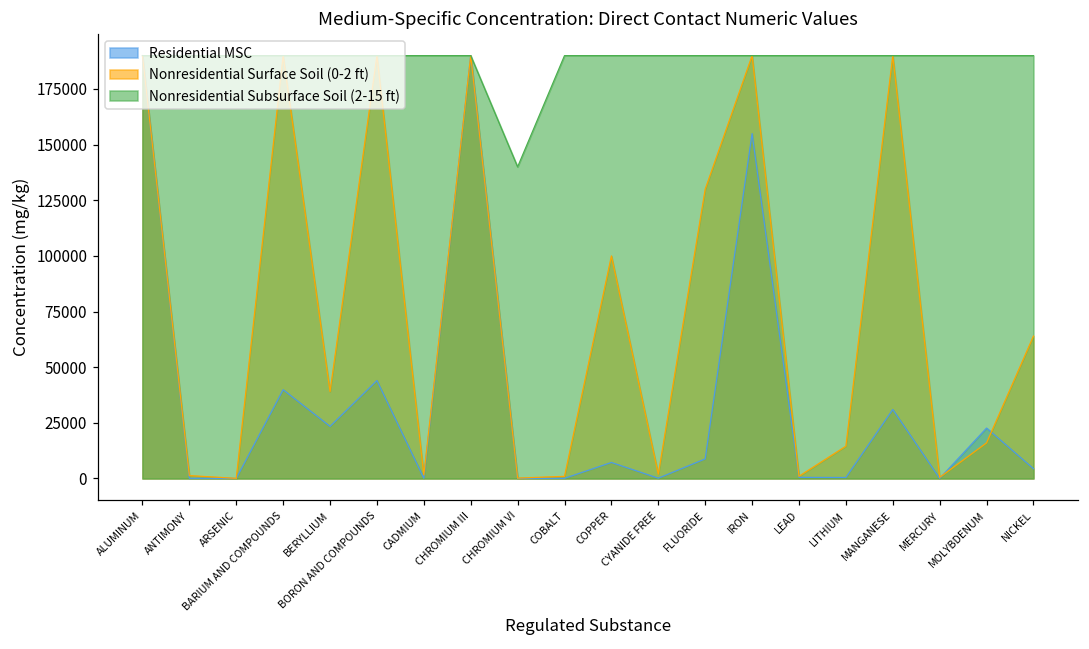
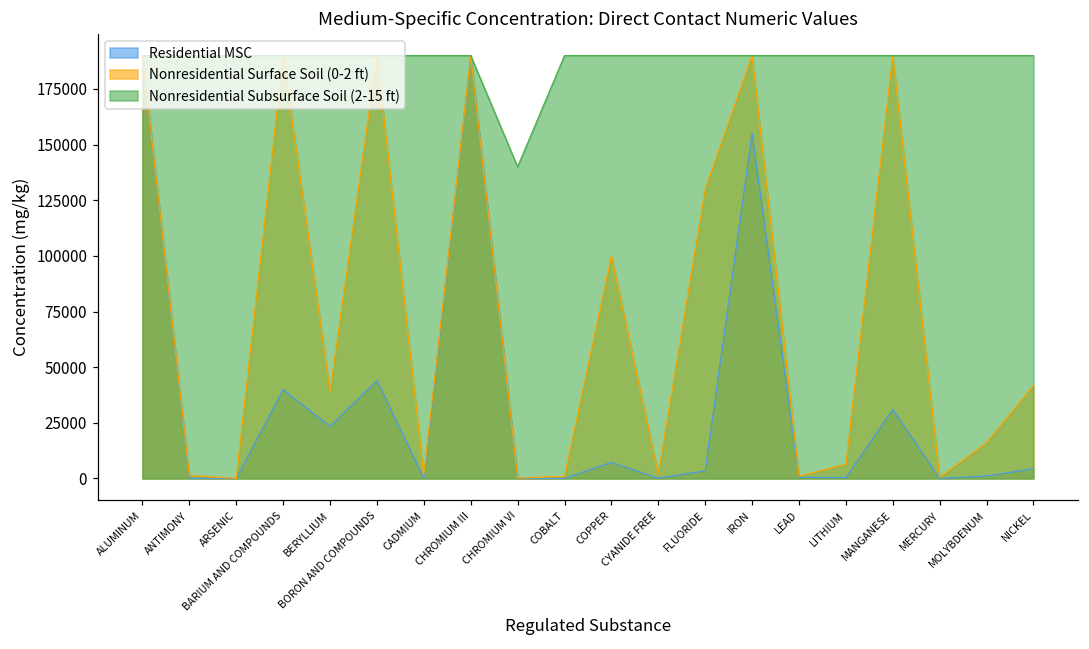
Residential MSC, FLUORIDE: 9000 -> 3000
Nonresidential Surface Soil (0-2 ft), LITHIUM: 15000 -> 6000
Residential MSC, MOLYBDENUM: 23000 -> 1000
Nonresidential Surface Soil (0-2 ft), NICKEL: 64000 -> 42000
